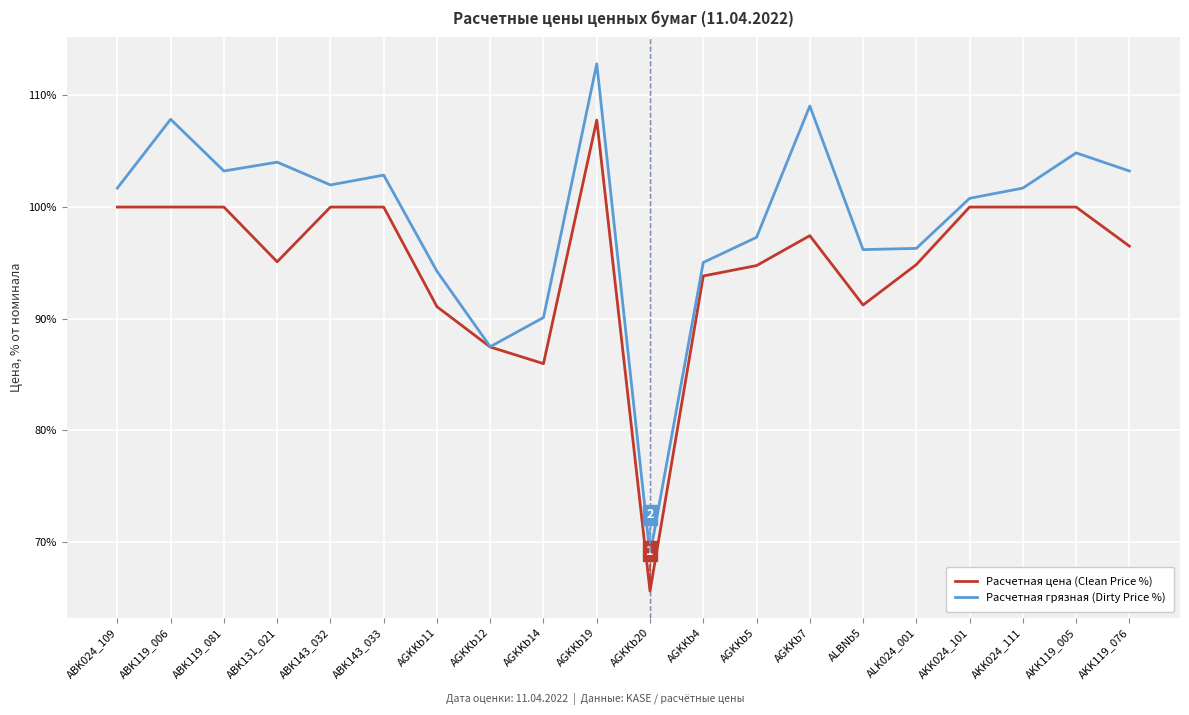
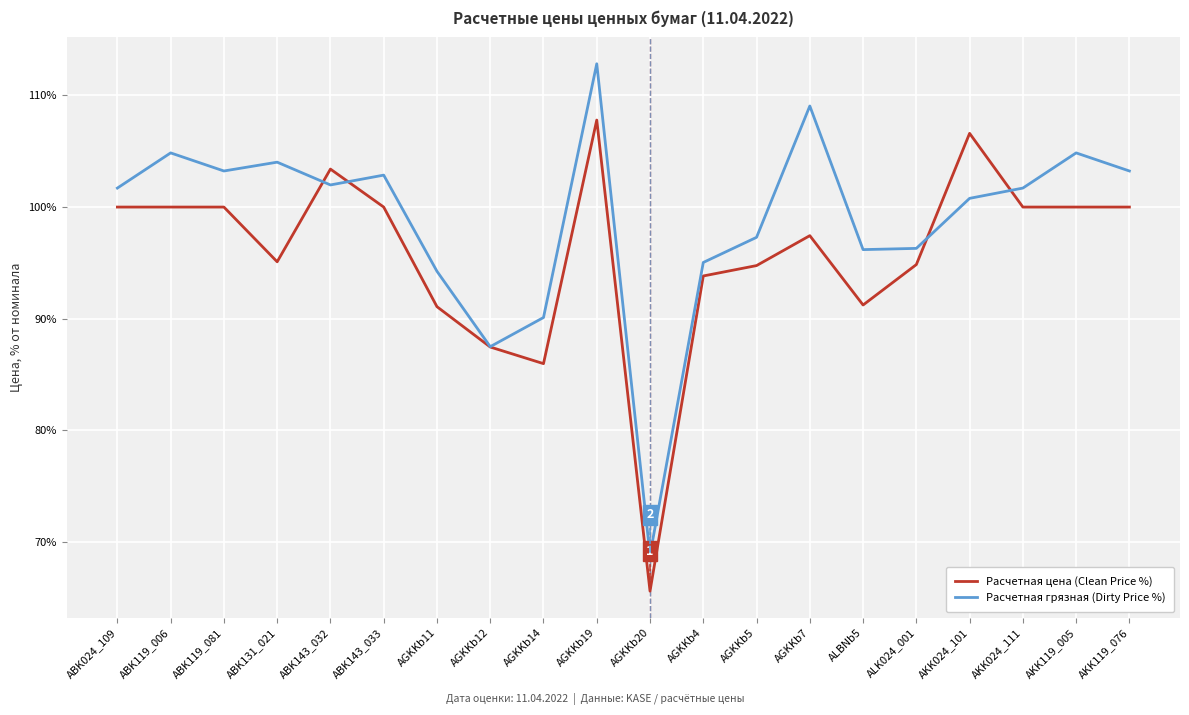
Расчетная грязная (Dirty Price %), ABK119_006: 107.9% -> 104.9%
Расчетная цена (Clean Price %), ABK143_032: 100.0% -> 103.4%
Расчетная цена (Clean Price %), AKK024_101: 100.0% -> 106.6%
Расчетная цена (Clean Price %), AKK119_076: 96.5% -> 100.0%
